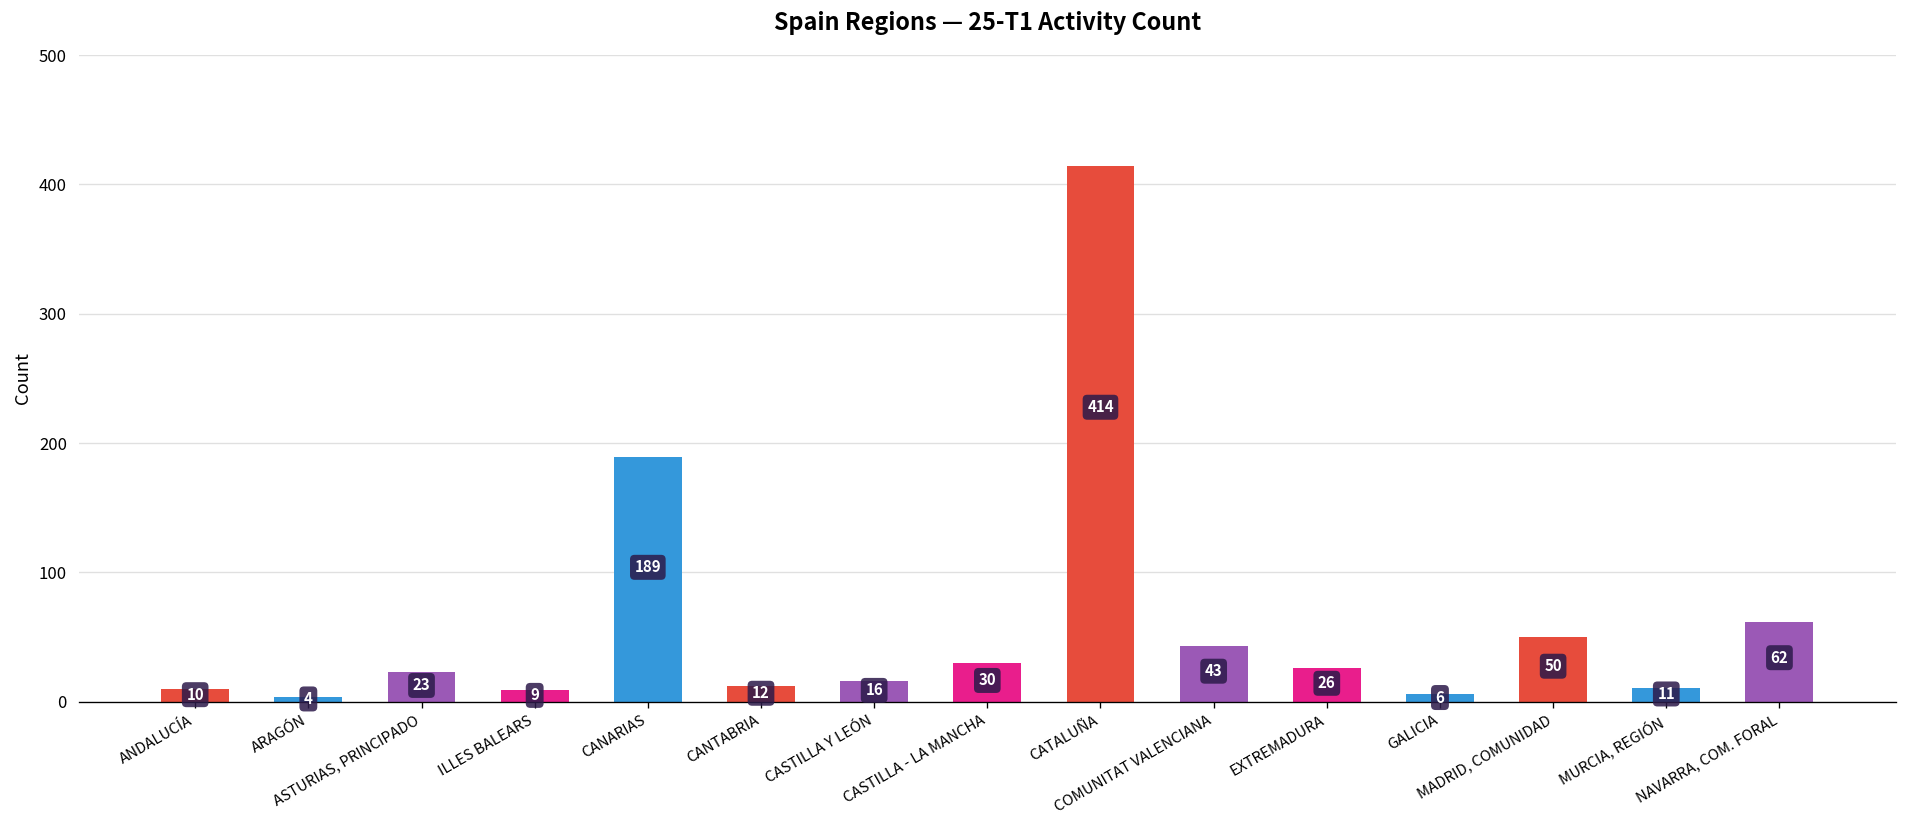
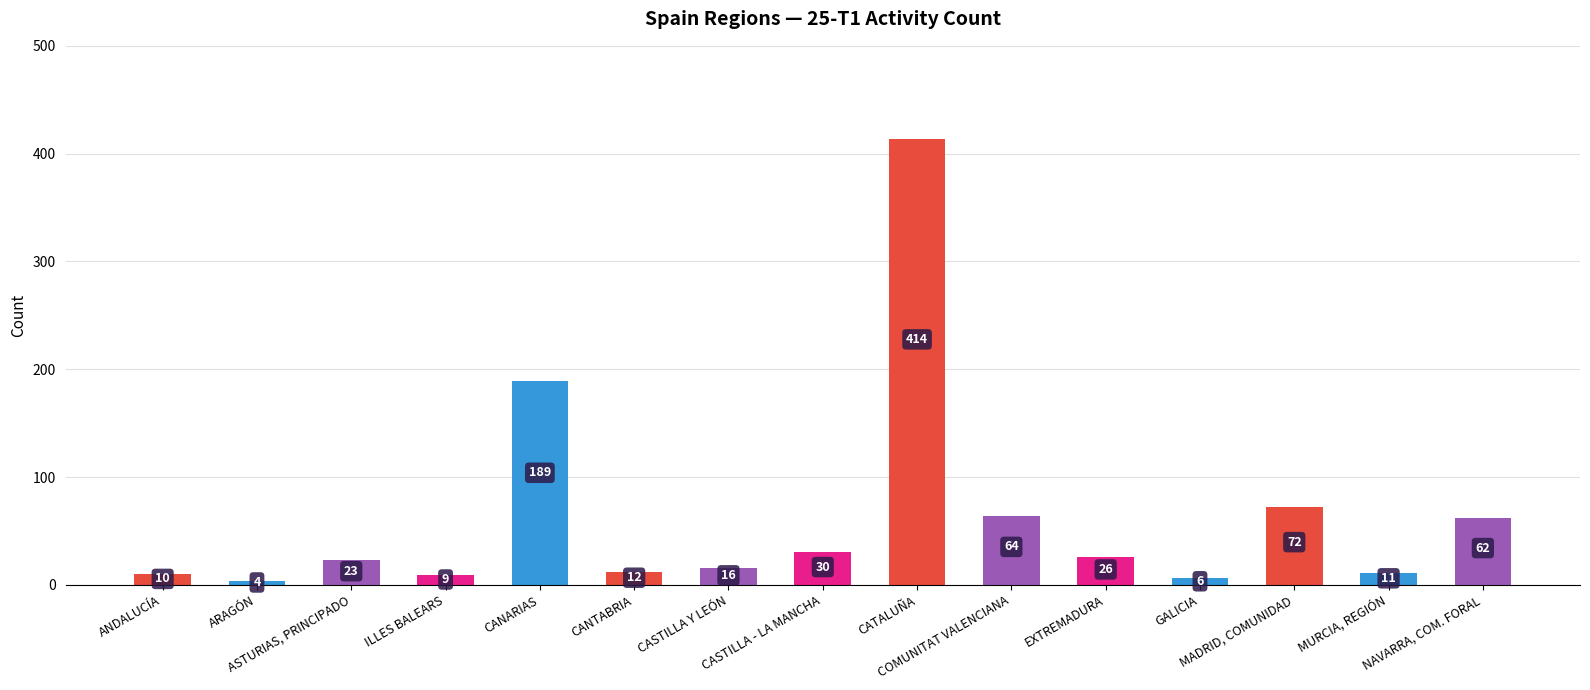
COMUNITAT VALENCIANA: 43 -> 64
MADRID, COMUNIDAD: 50 -> 72
